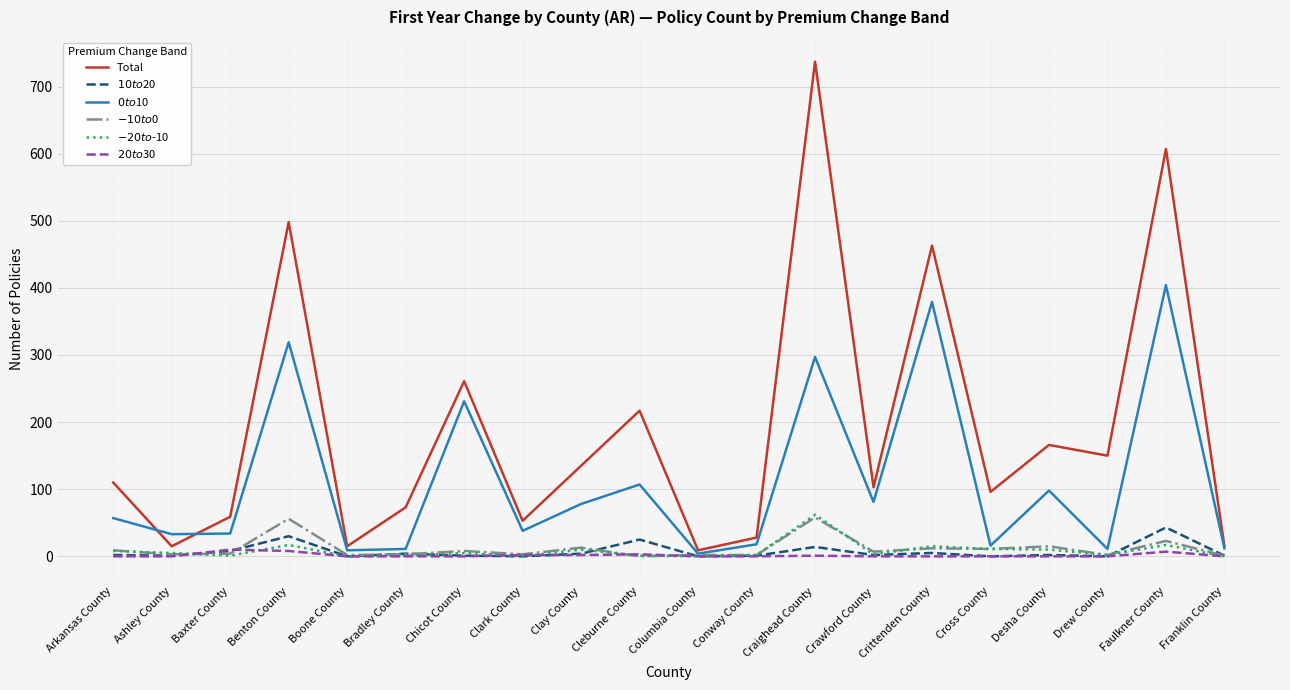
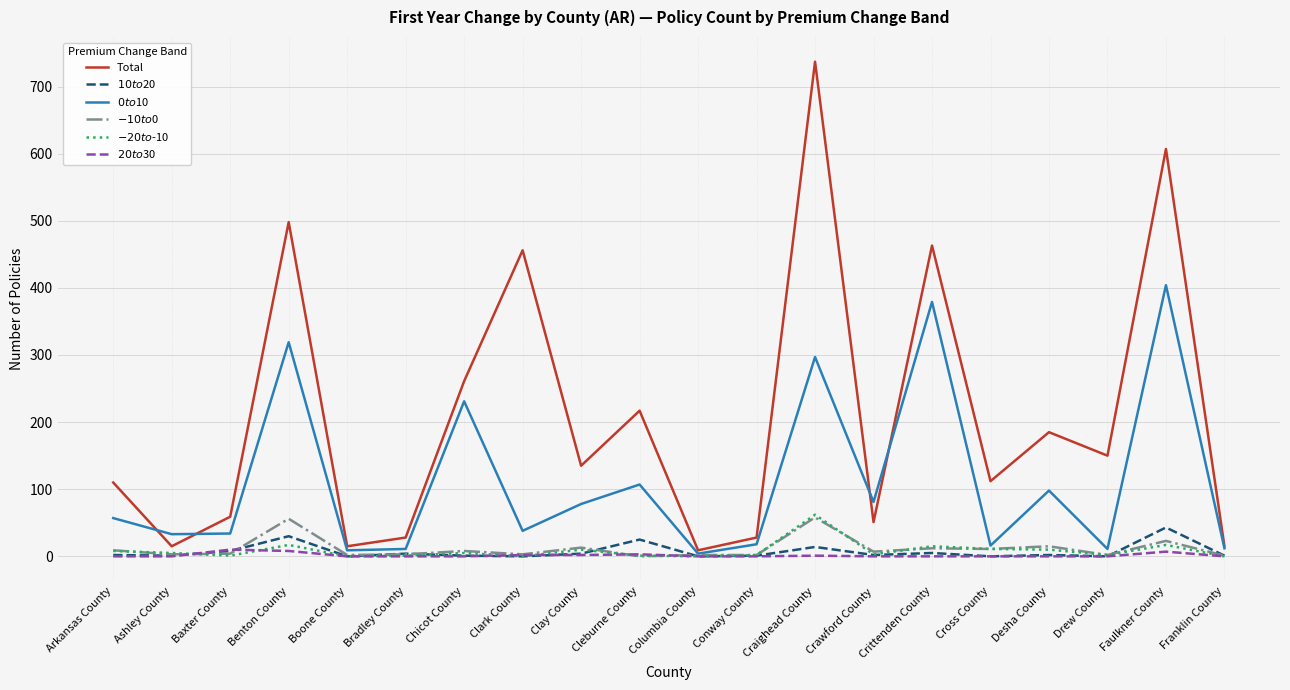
Total, Bradley County: 70 -> 30
Total, Clark County: 50 -> 460
Total, Crawford County: 100 -> 50
Total, Cross County: 100 -> 110
Total, Desha County: 170 -> 190
